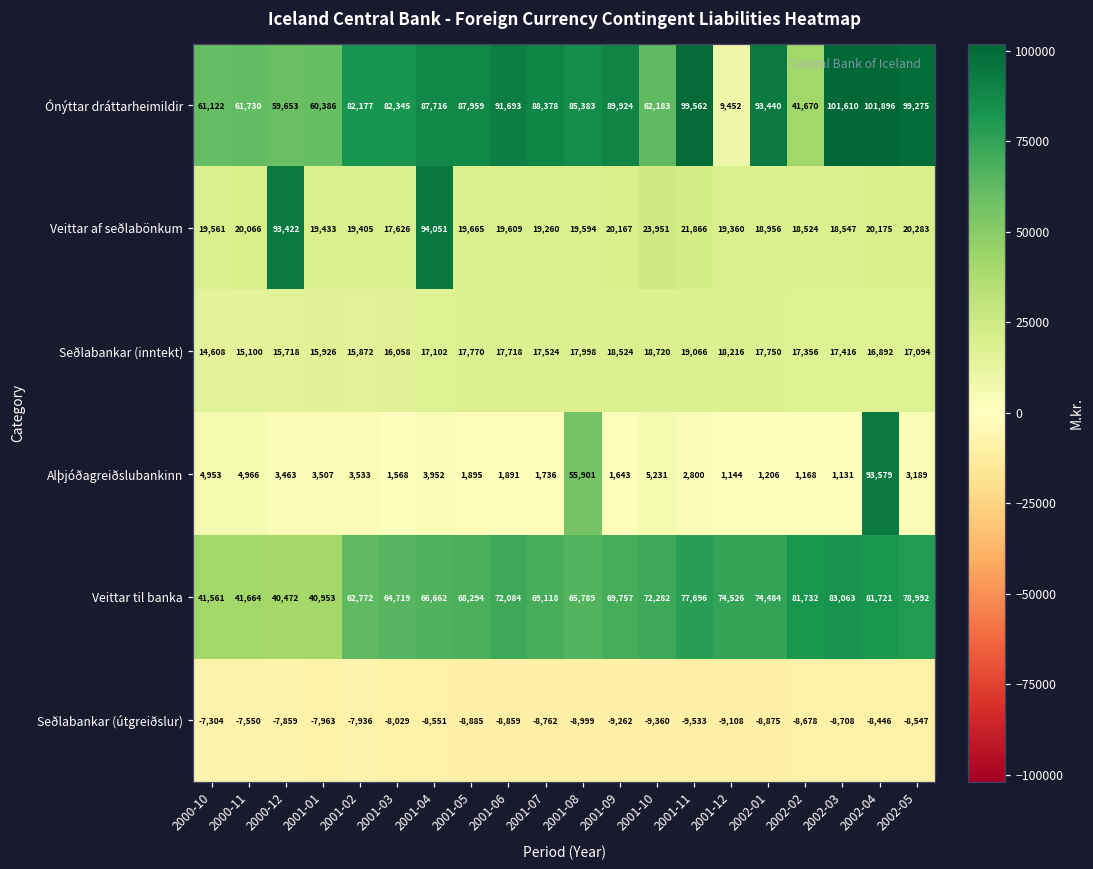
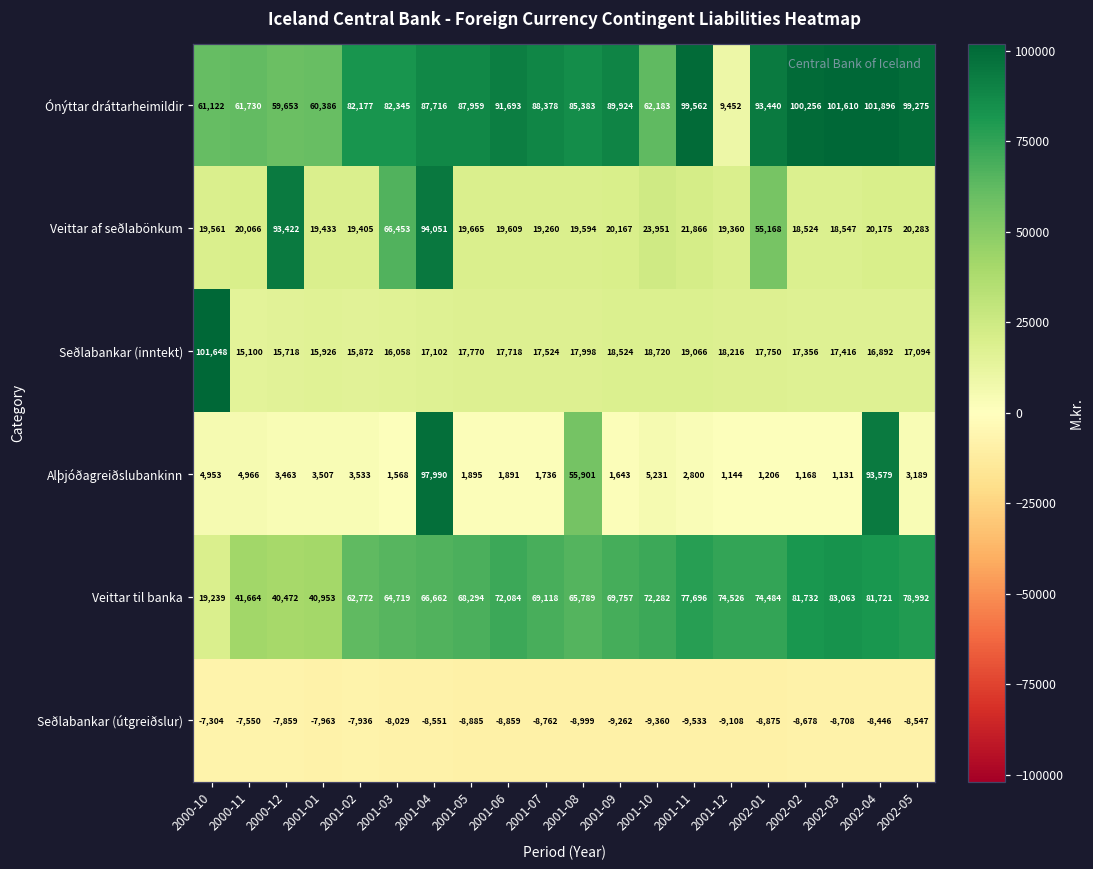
Ónýttar dráttarheimildir, 2002-02: 41,670 -> 100,256
Veittar af seðlabönkum, 2001-03: 17,626 -> 66,453
Veittar af seðlabönkum, 2002-01: 18,956 -> 55,168
Seðlabankar (inntekt), 2000-10: 14,608 -> 101,648
Alþjóðagreiðslubankinn, 2001-04: 3,952 -> 97,990
Veittar til banka, 2000-10: 41,561 -> 19,239
